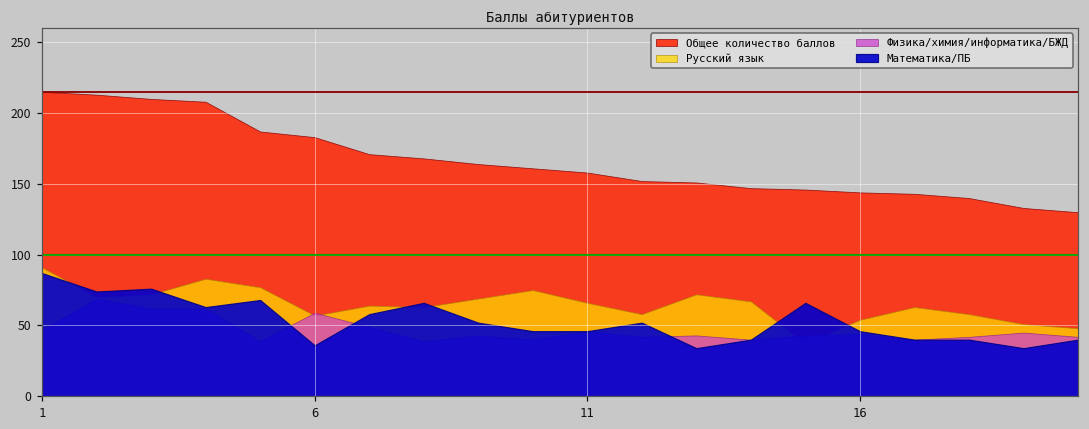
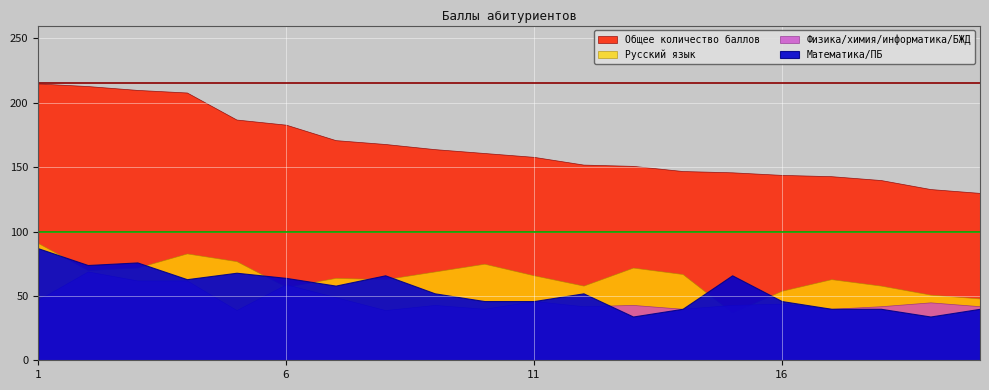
Математика/ПБ, 6: 36 -> 64
